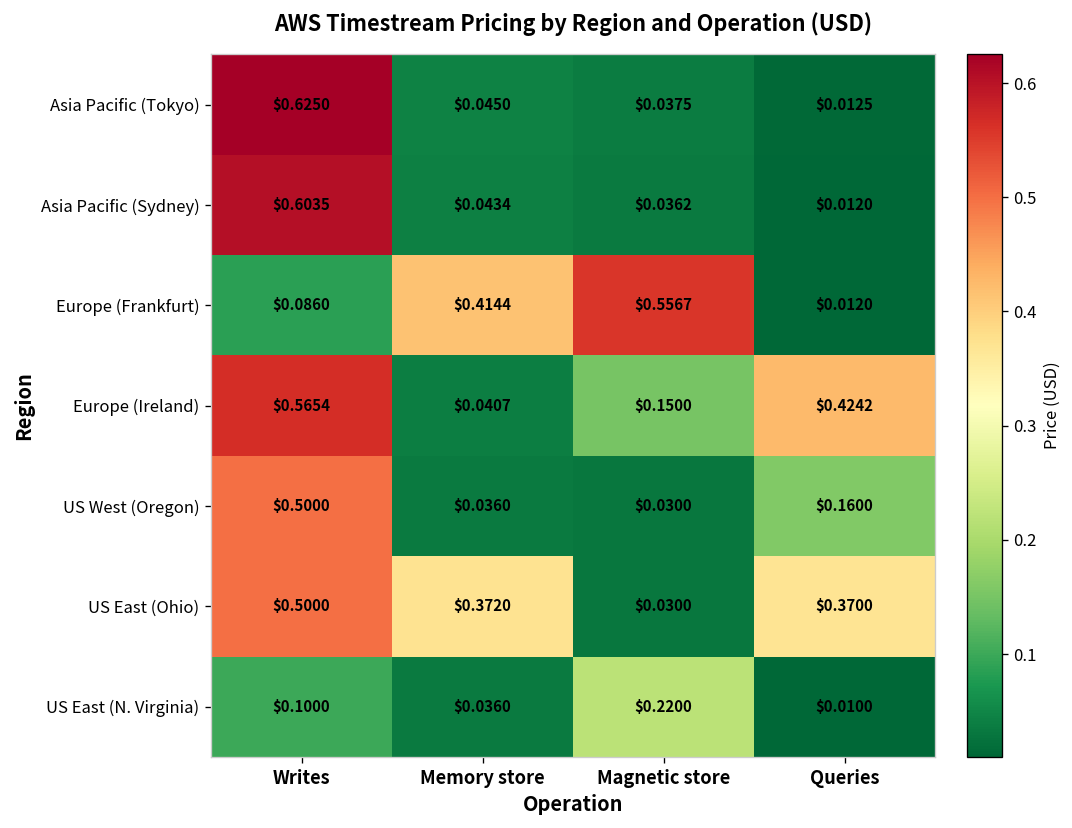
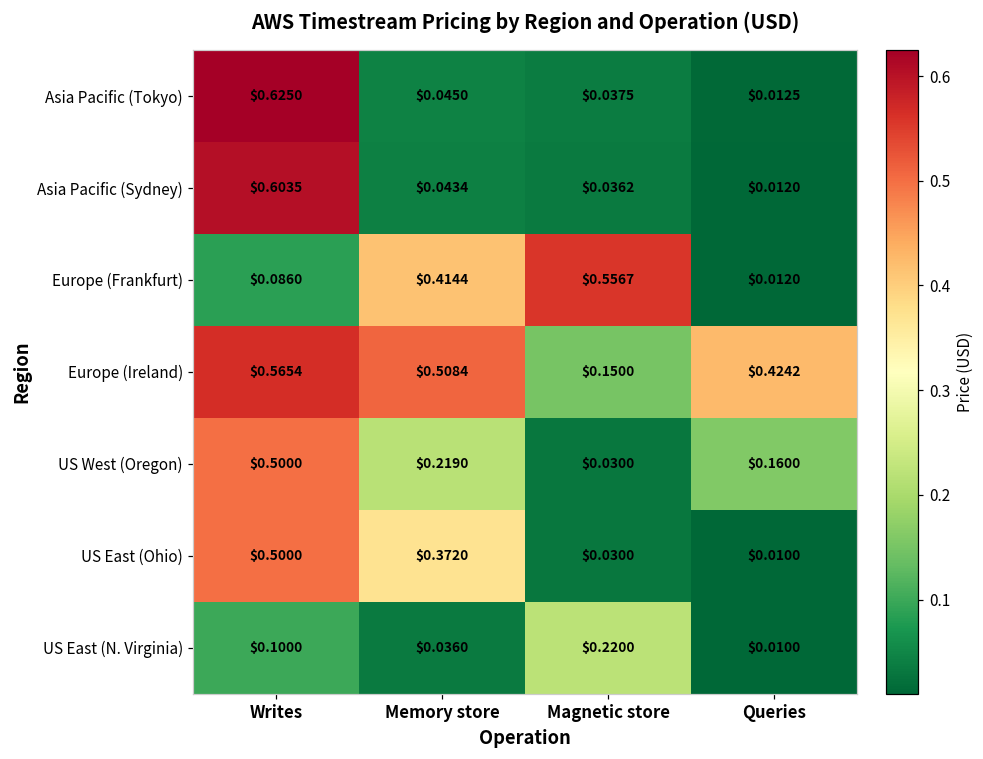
Europe (Ireland), Memory store: $0.0407 -> $0.5084
US West (Oregon), Memory store: $0.0360 -> $0.2190
US East (Ohio), Queries: $0.3700 -> $0.0100
